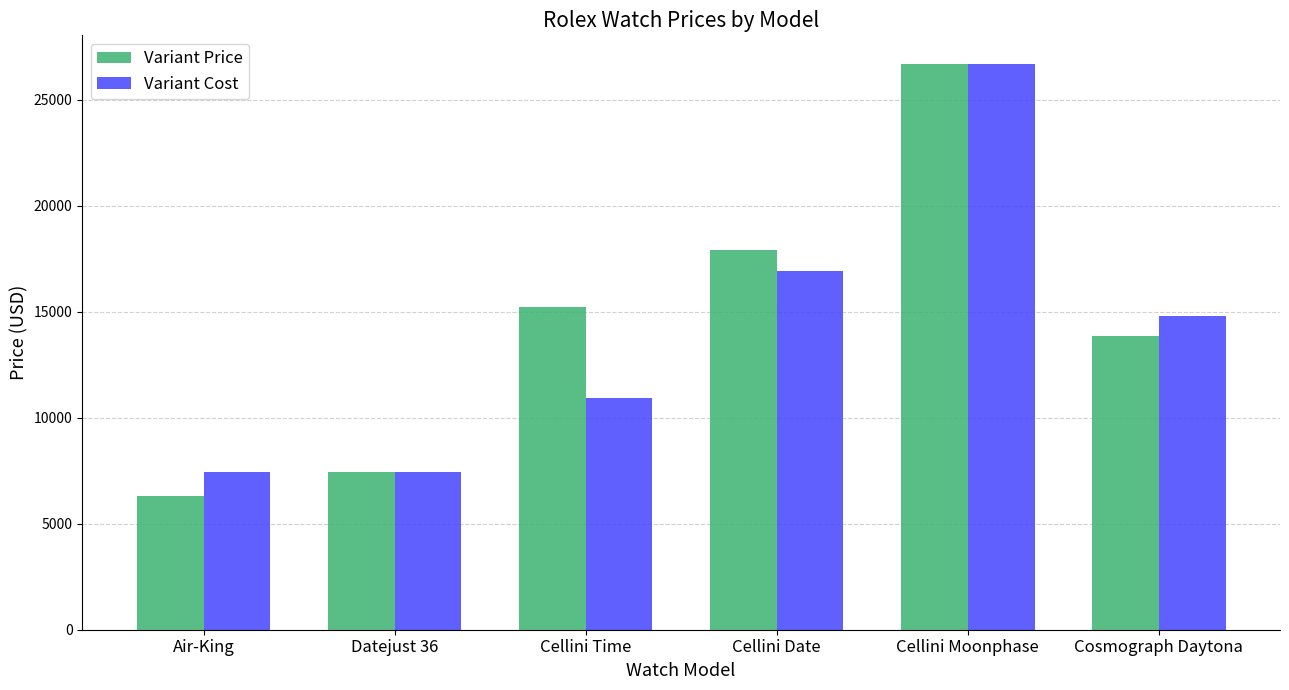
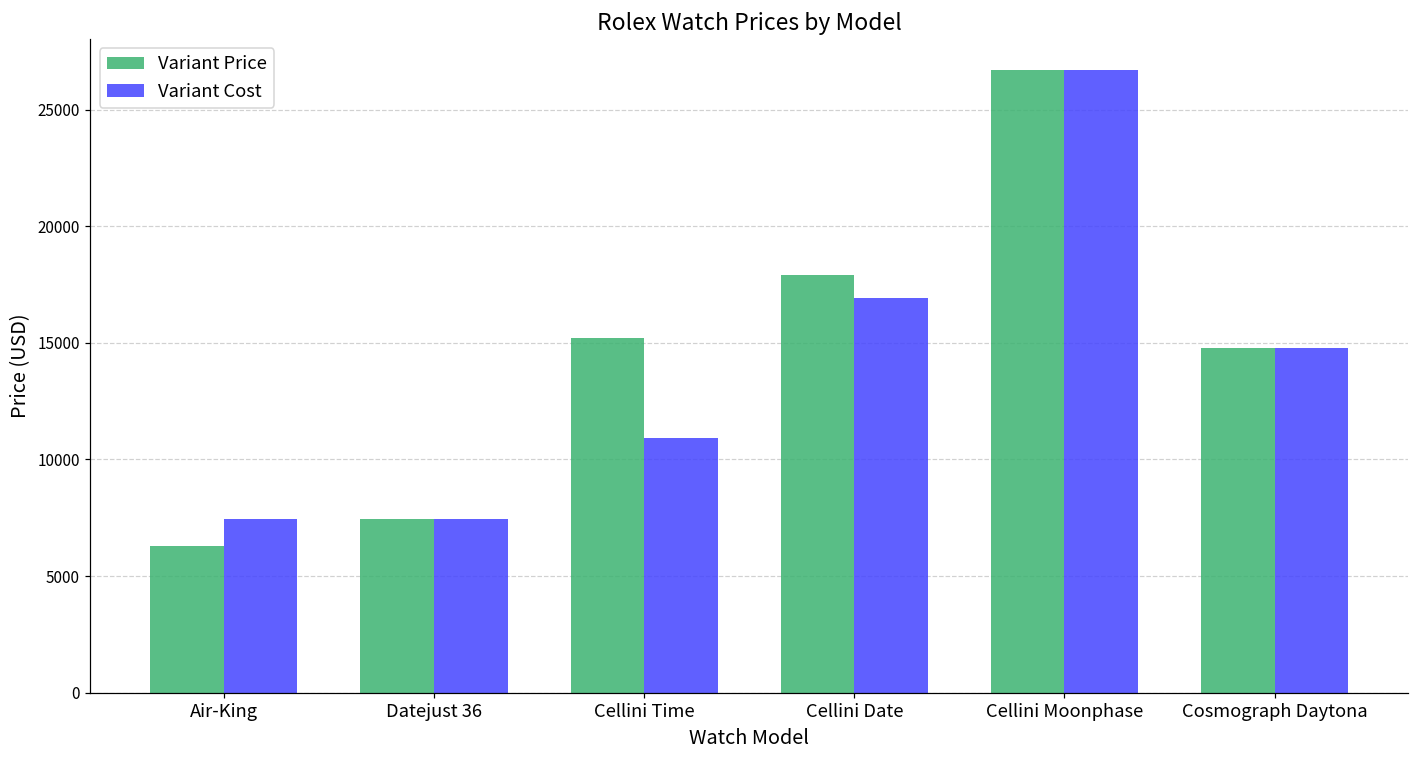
Variant Price, Cosmograph Daytona: 13800 -> 14800
